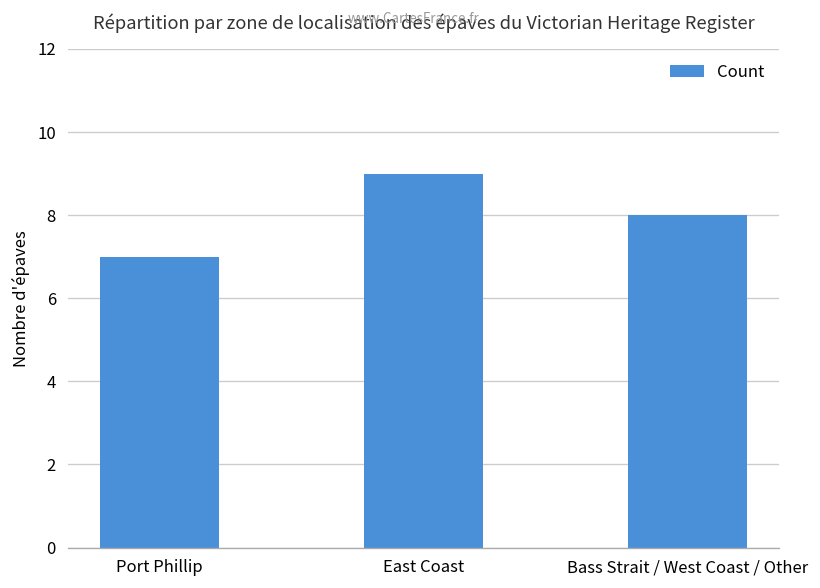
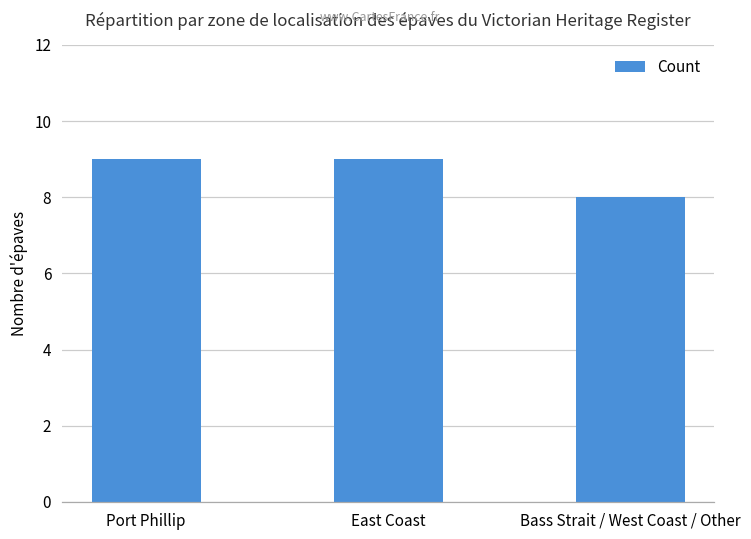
Port Phillip: 7 -> 9
